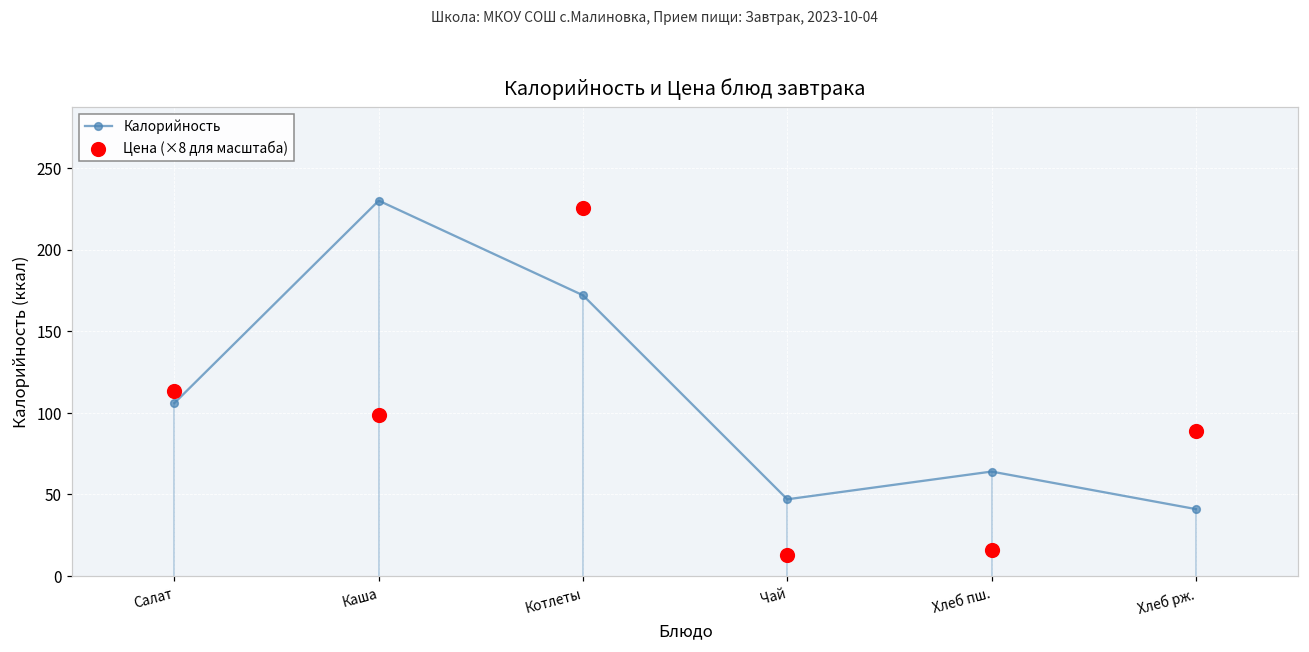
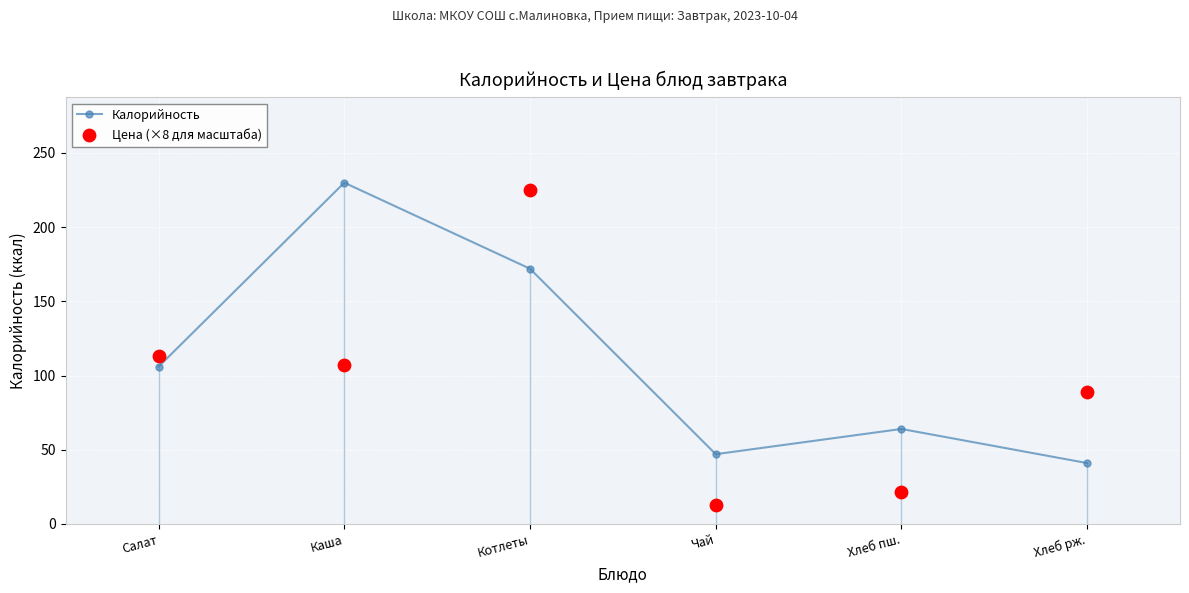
Цена (×8 для масштаба), Каша: 99 -> 107
Цена (×8 для масштаба), Хлеб пш.: 16 -> 22
